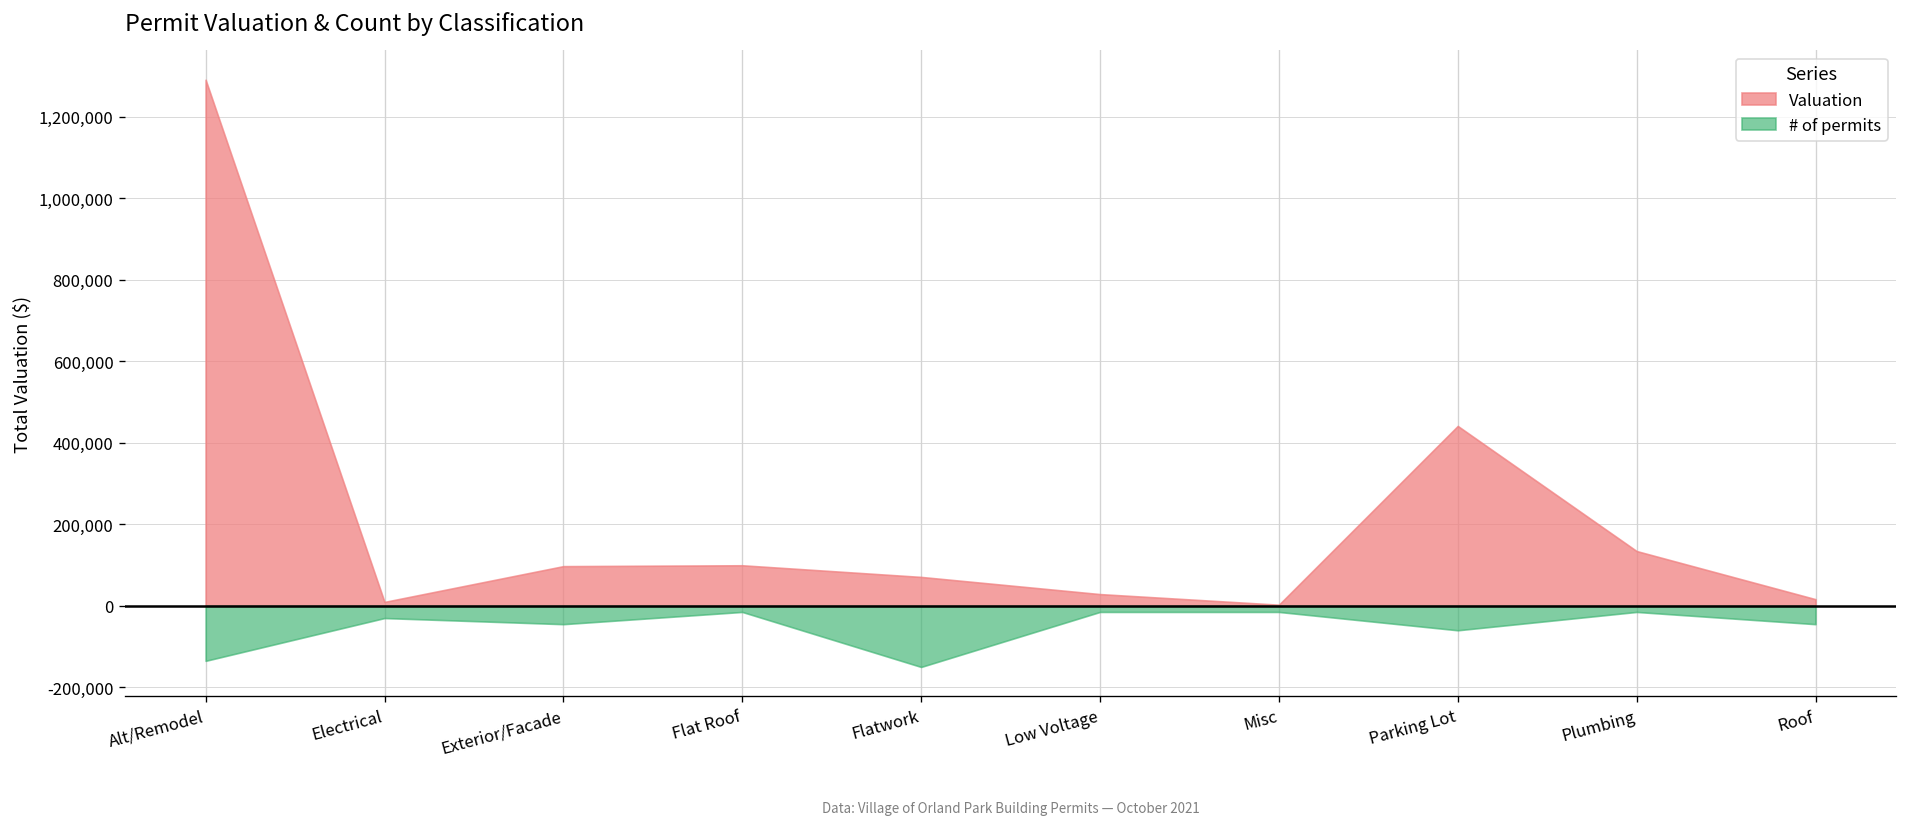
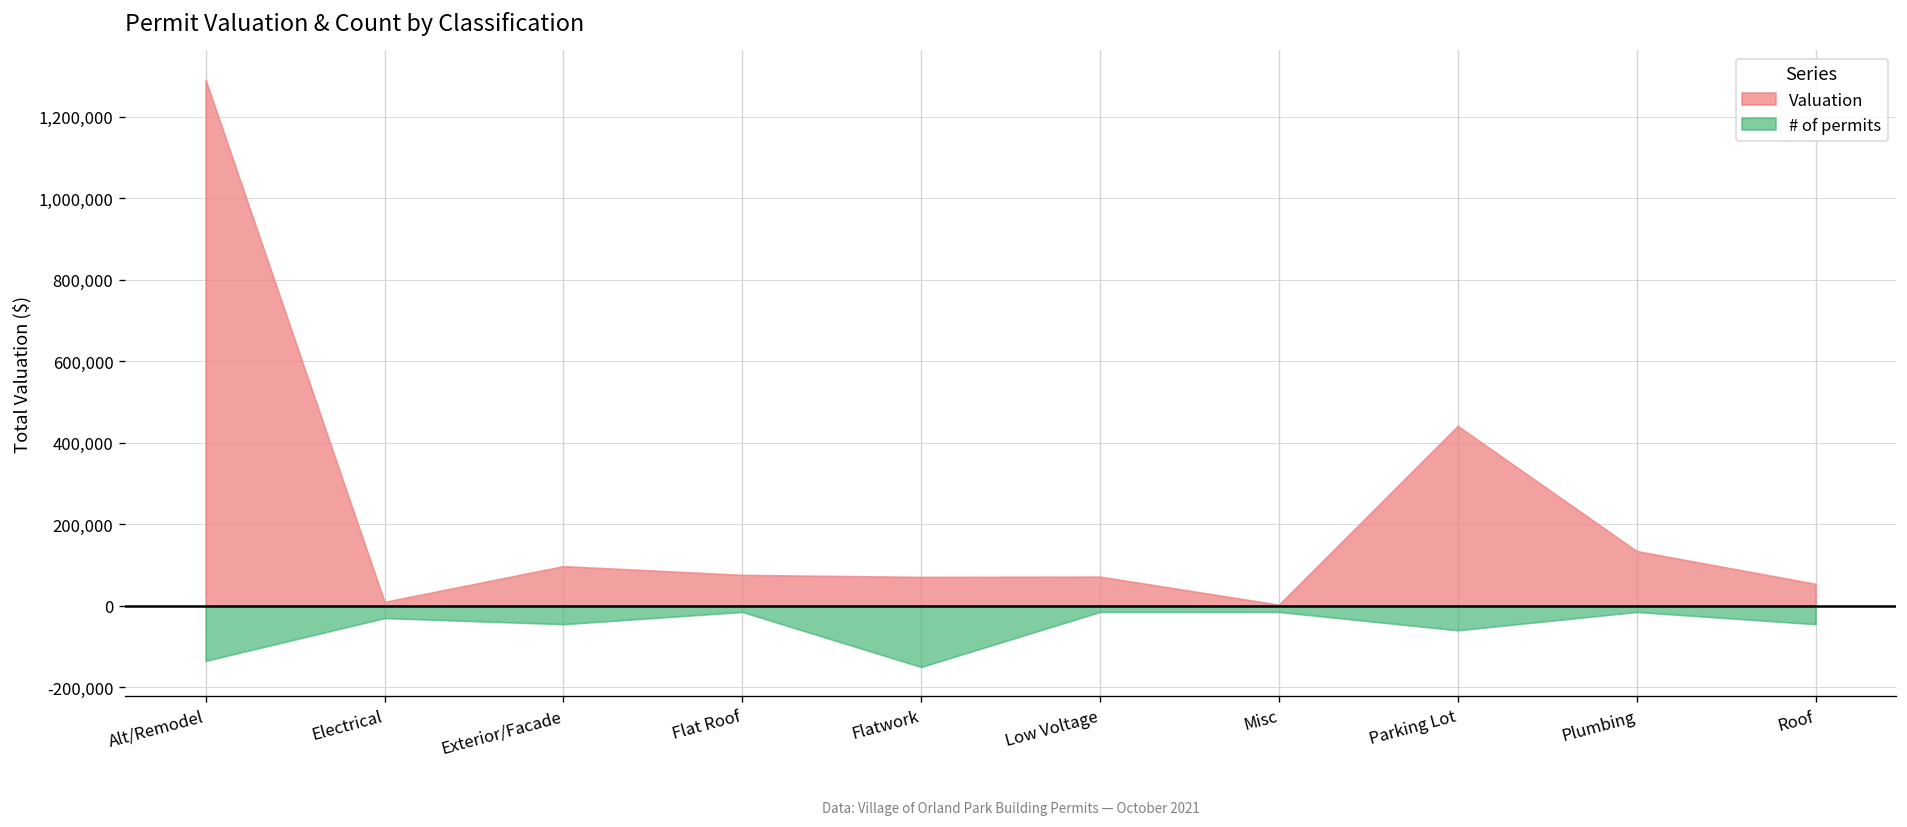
Valuation, Flat Roof: 100,000 -> 80,000
Valuation, Low Voltage: 30,000 -> 70,000
Valuation, Roof: 20,000 -> 50,000
